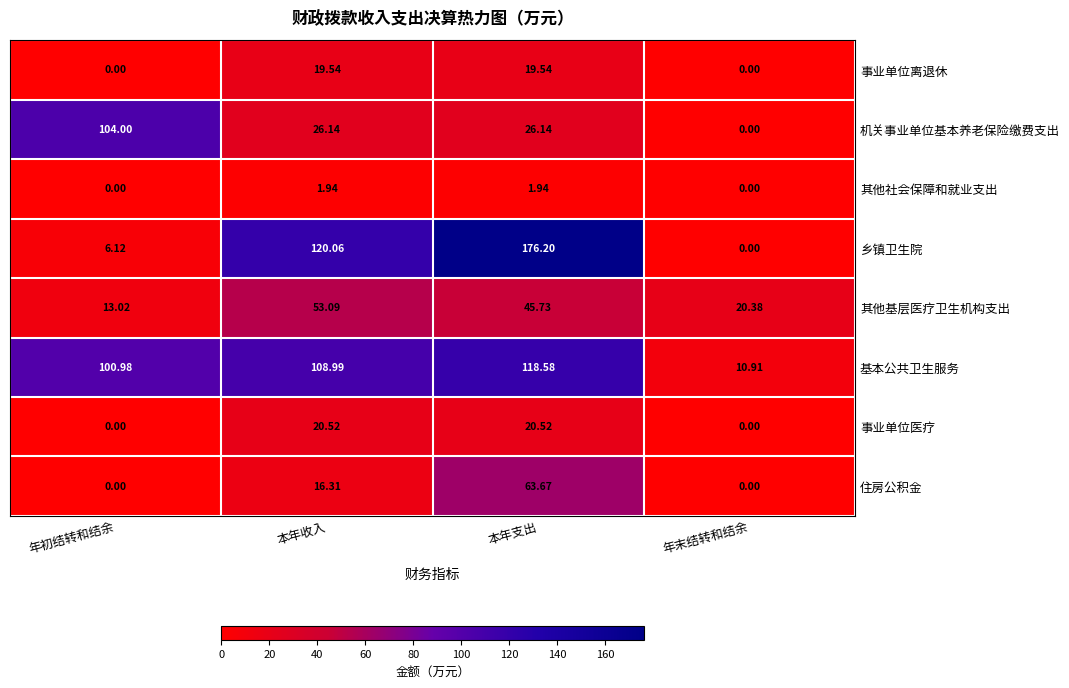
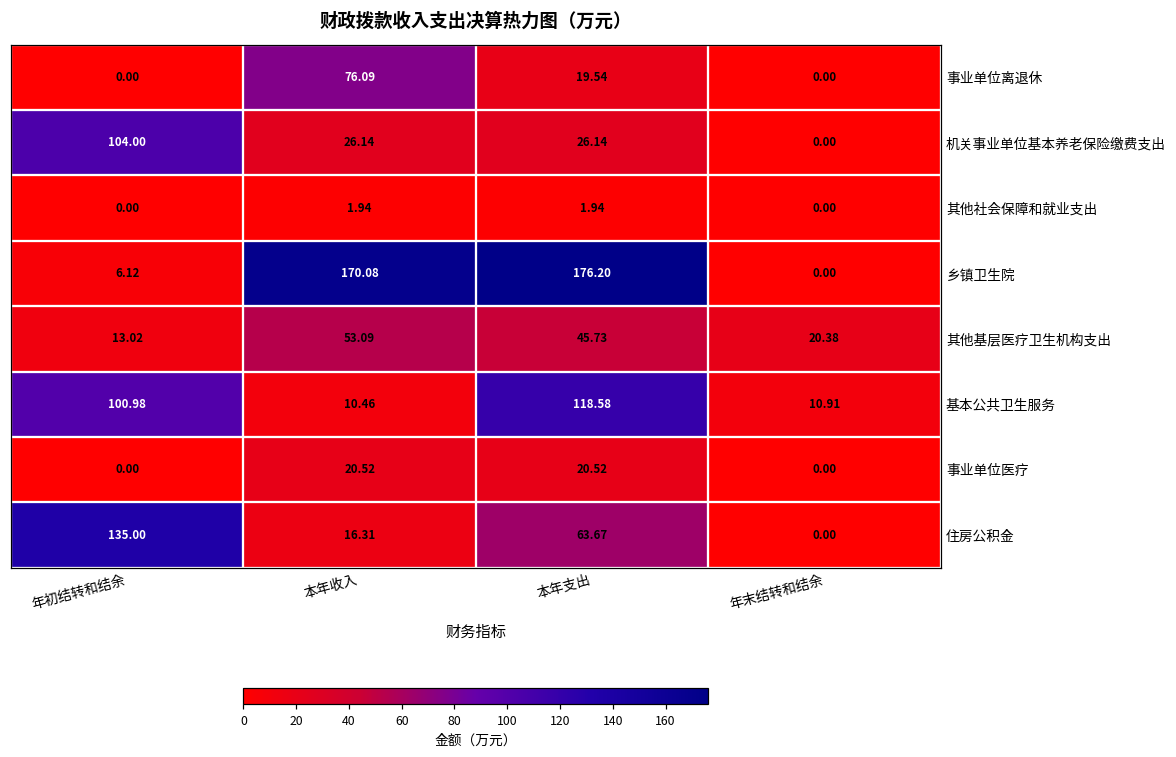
事业单位离退休, 本年收入: 19.54 -> 76.09
乡镇卫生院, 本年收入: 120.06 -> 170.08
基本公共卫生服务, 本年收入: 108.99 -> 10.46
住房公积金, 年初结转和结余: 0.00 -> 135.00
